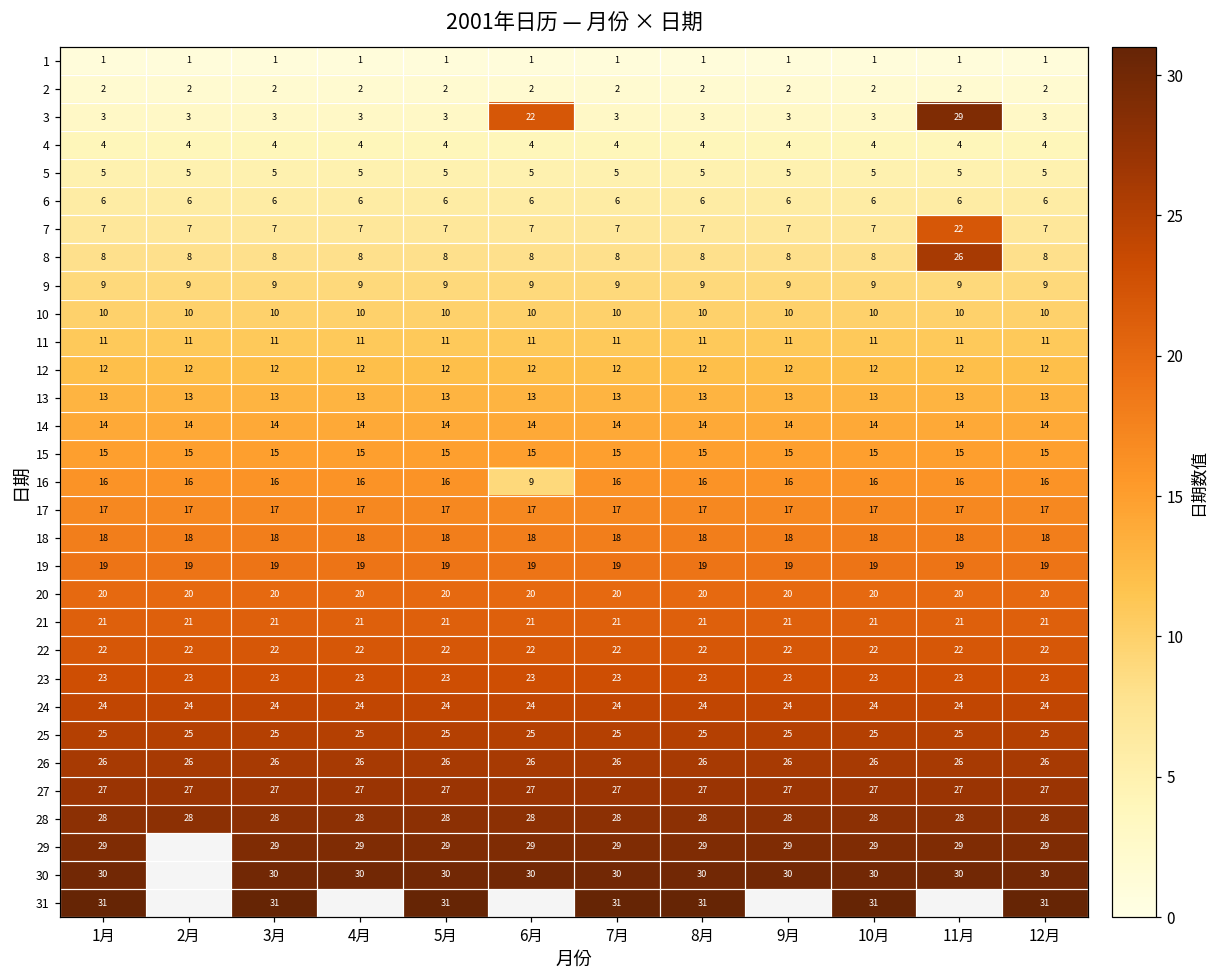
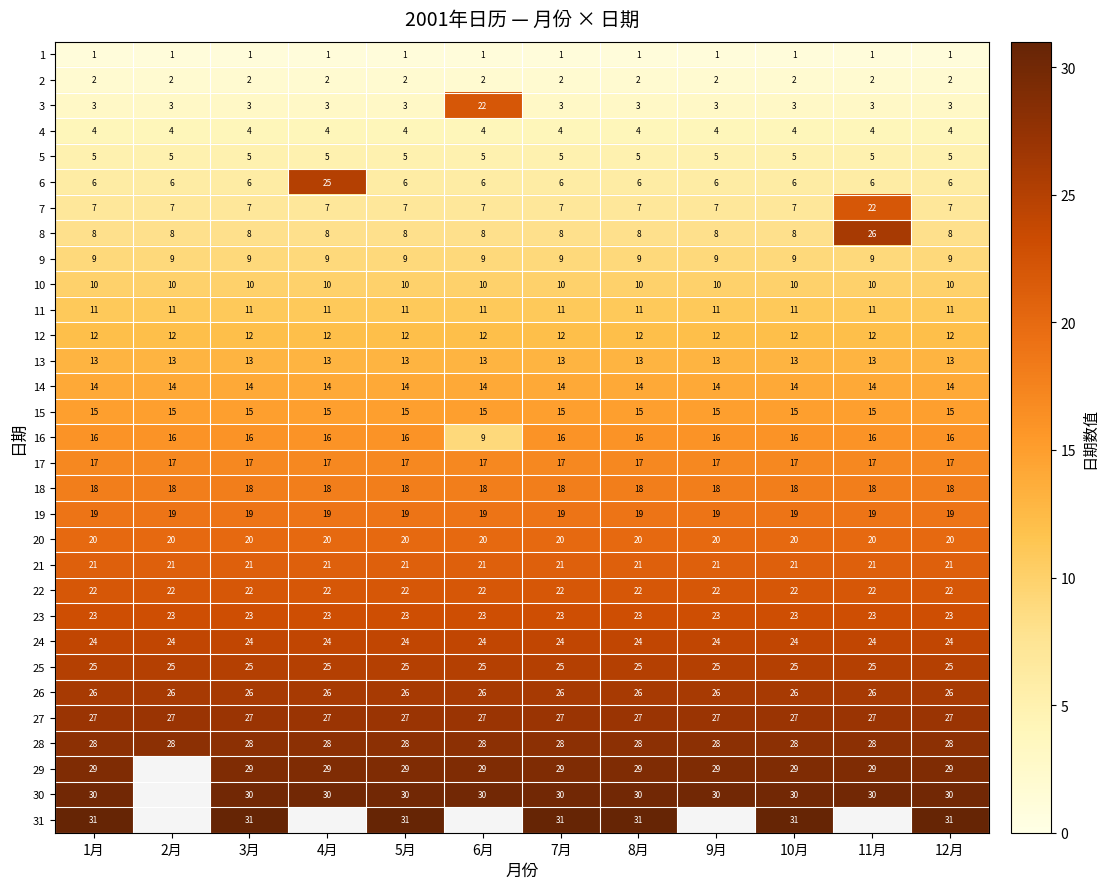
3, 11月: 29 -> 3
6, 4月: 6 -> 25
